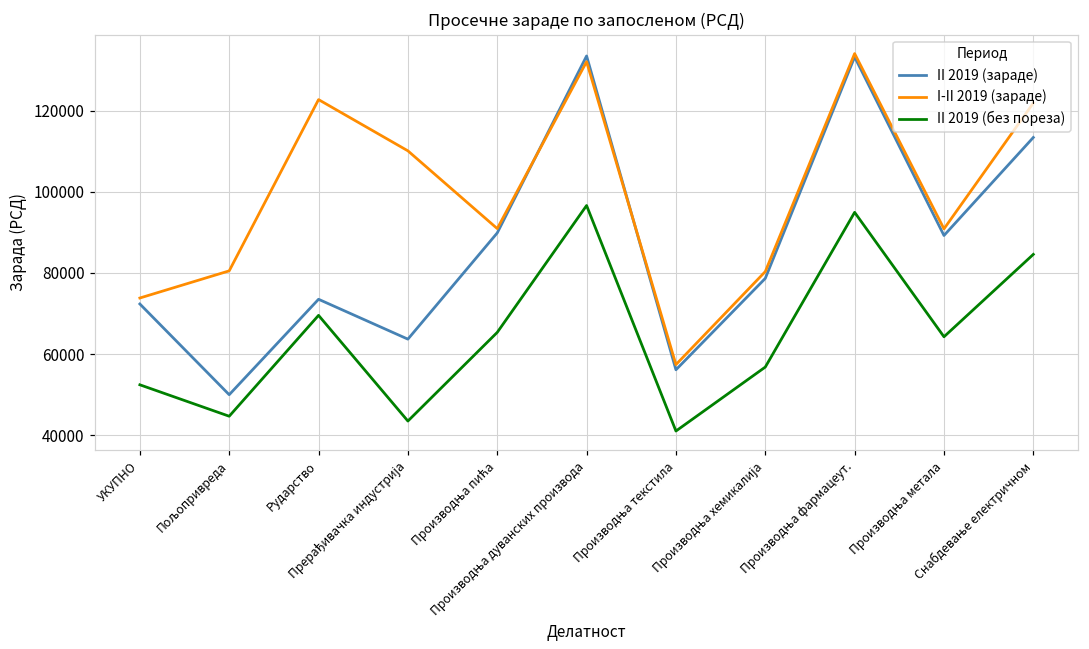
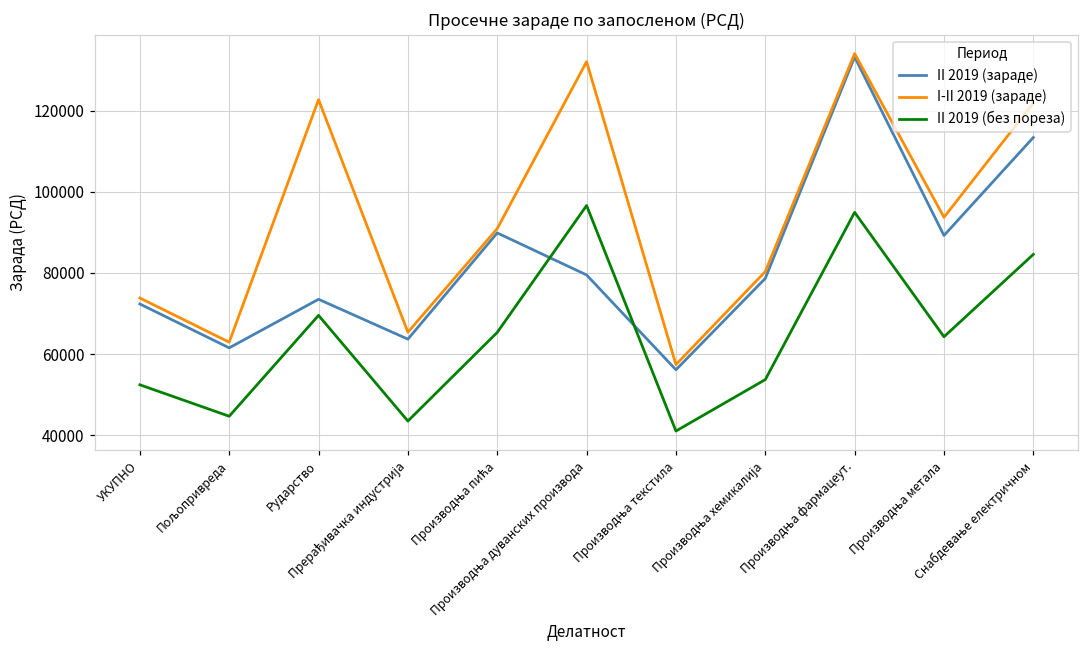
II 2019 (зараде), Пољопривреда: 50000 -> 62000
I-II 2019 (зараде), Пољопривреда: 81000 -> 63000
I-II 2019 (зараде), Прерађивачка индустрија: 110000 -> 65000
II 2019 (зараде), Производња дуванских производа: 133000 -> 80000
II 2019 (без пореза), Производња хемикалија: 57000 -> 54000
I-II 2019 (зараде), Производња метала: 91000 -> 94000
